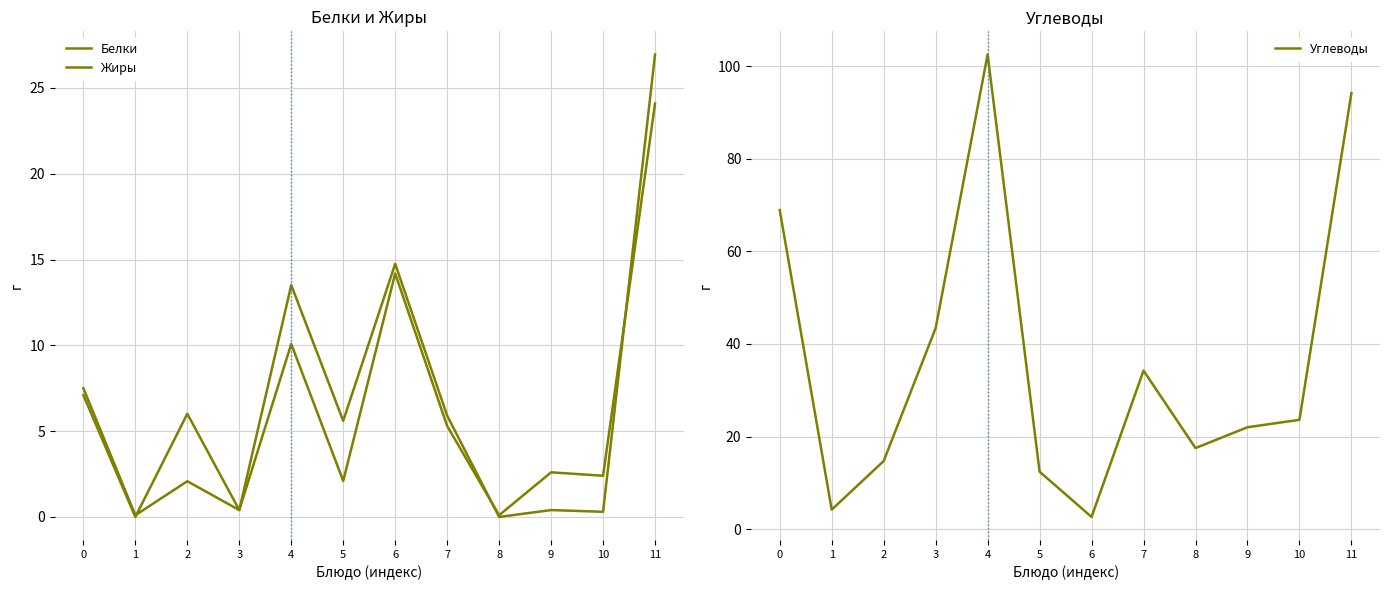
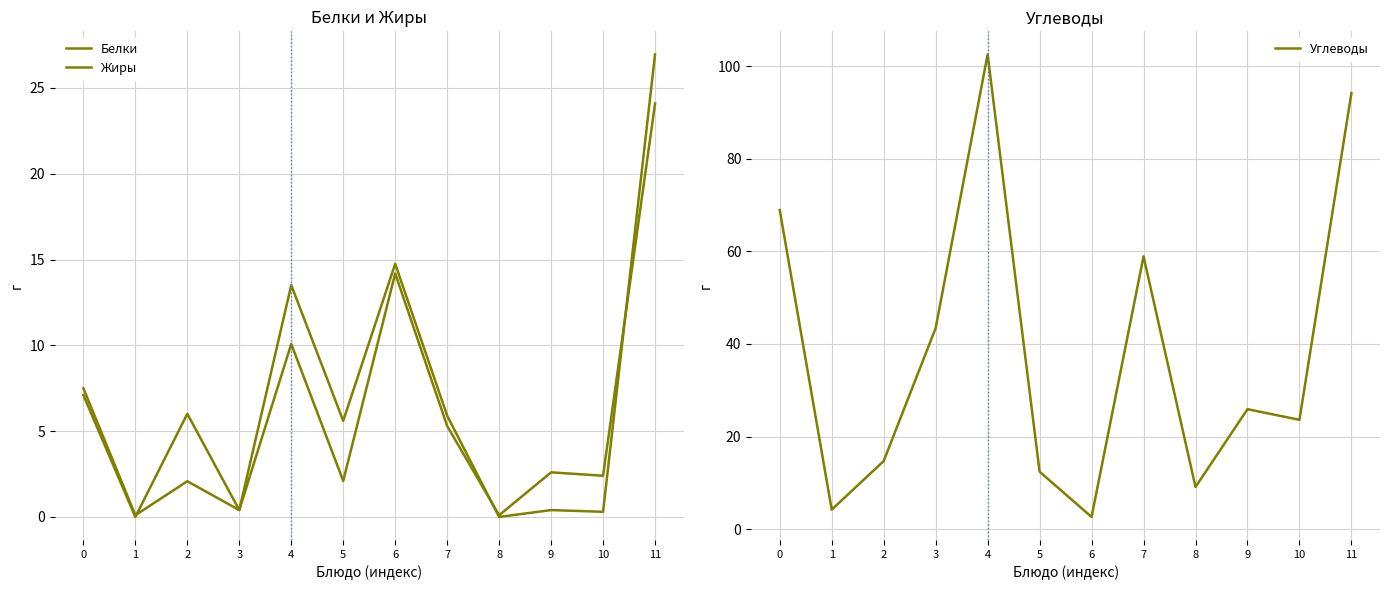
Углеводы, 7: 34 -> 59
Углеводы, 8: 18 -> 9
Углеводы, 9: 22 -> 26
